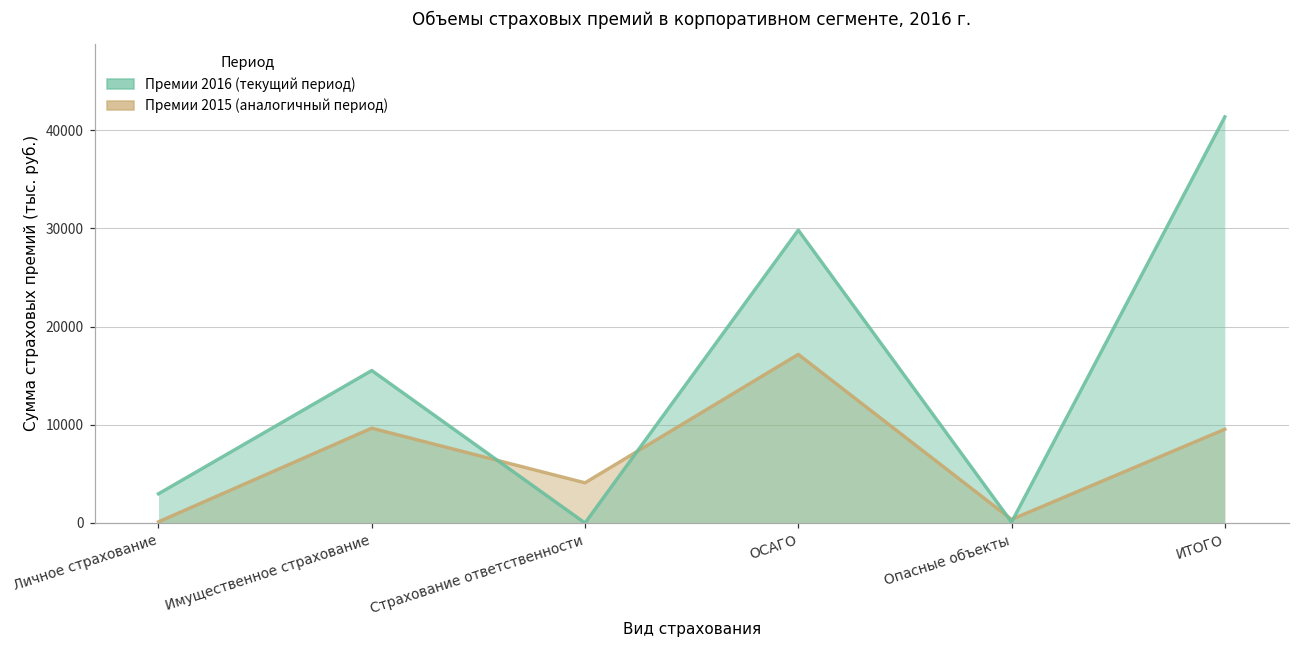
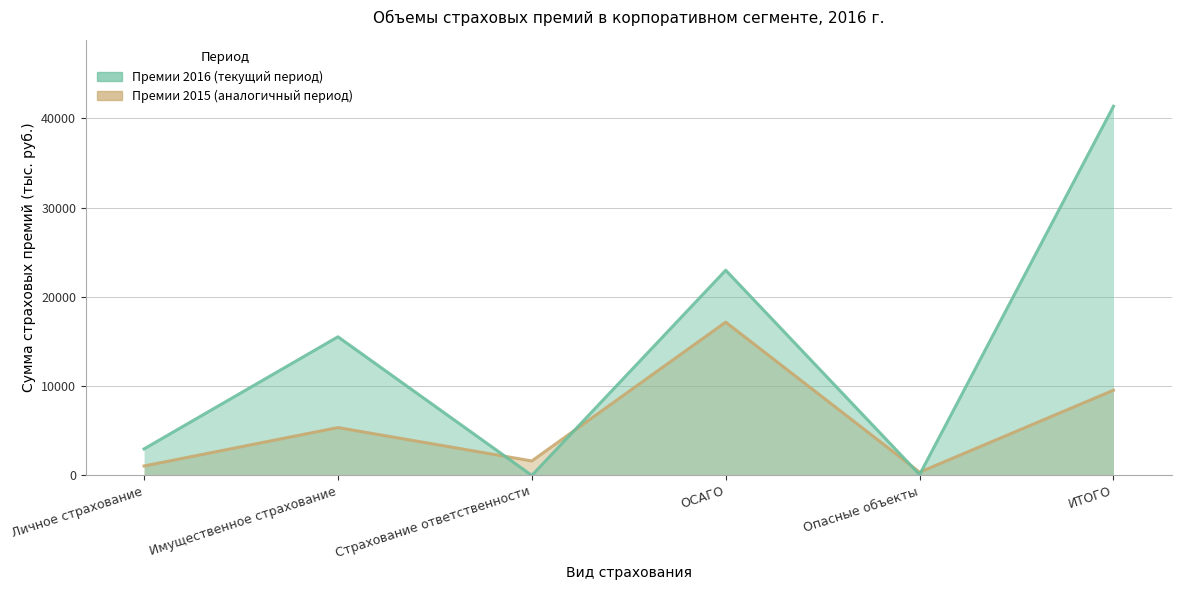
Премии 2015 (аналогичный период), Личное страхование: 0 -> 1000
Премии 2015 (аналогичный период), Имущественное страхование: 10000 -> 5000
Премии 2015 (аналогичный период), Страхование ответственности: 4000 -> 2000
Премии 2016 (текущий период), ОСАГО: 30000 -> 23000
